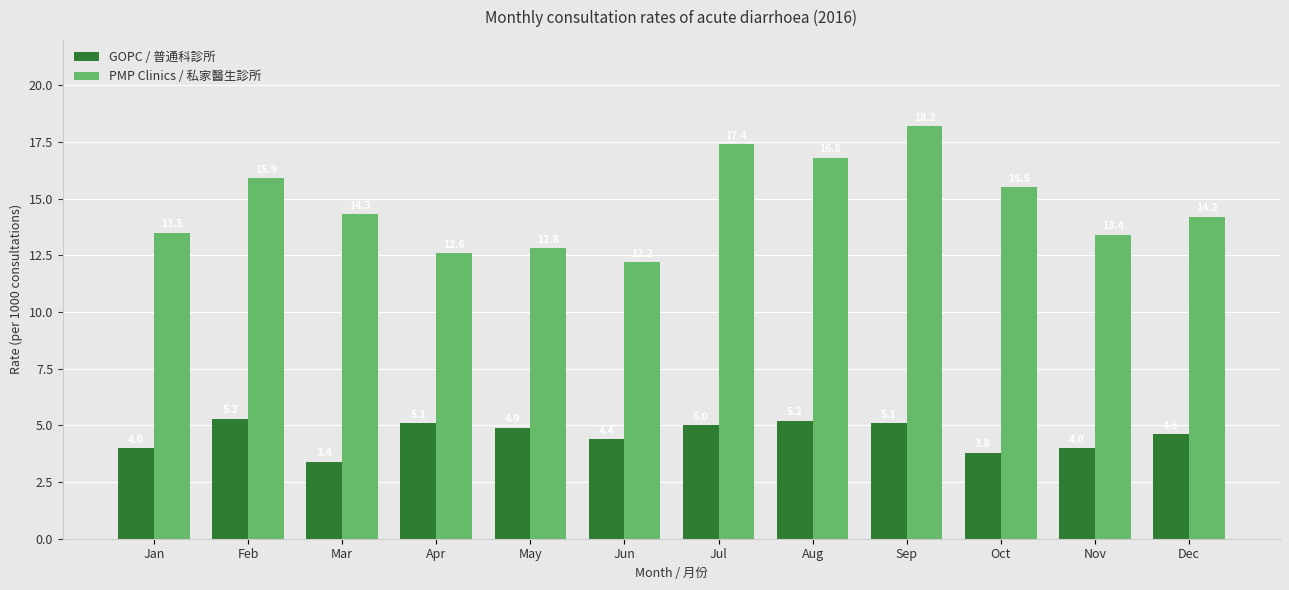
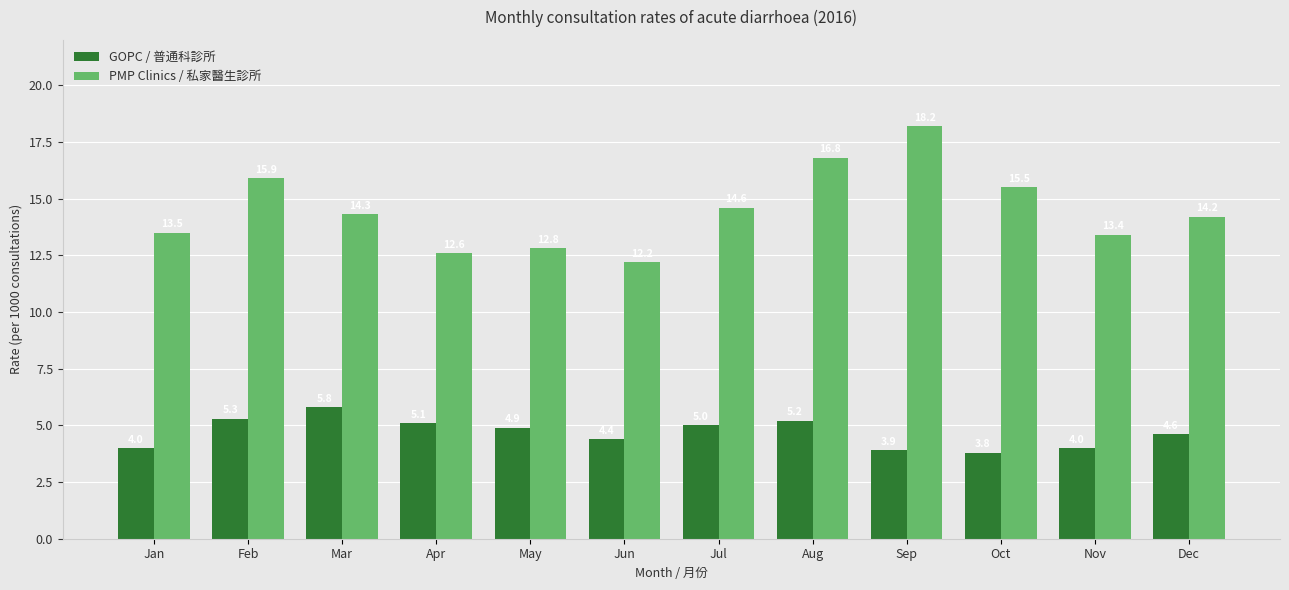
GOPC / 普通科診所, Mar: 3.4 -> 5.8
PMP Clinics / 私家醫生診所, Jul: 17.4 -> 14.6
GOPC / 普通科診所, Sep: 5.1 -> 3.9
